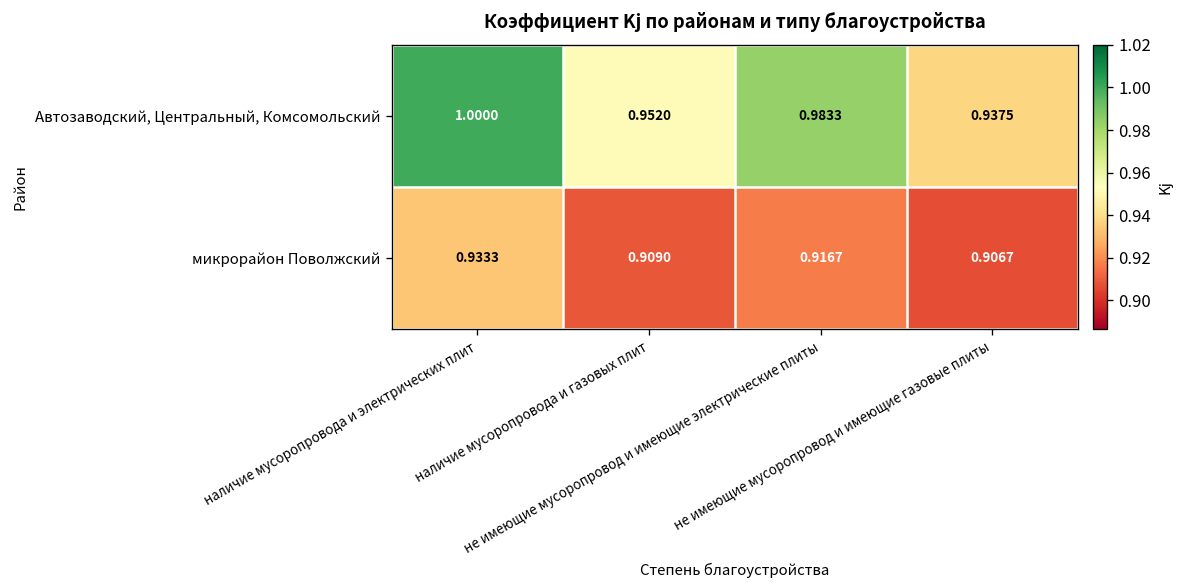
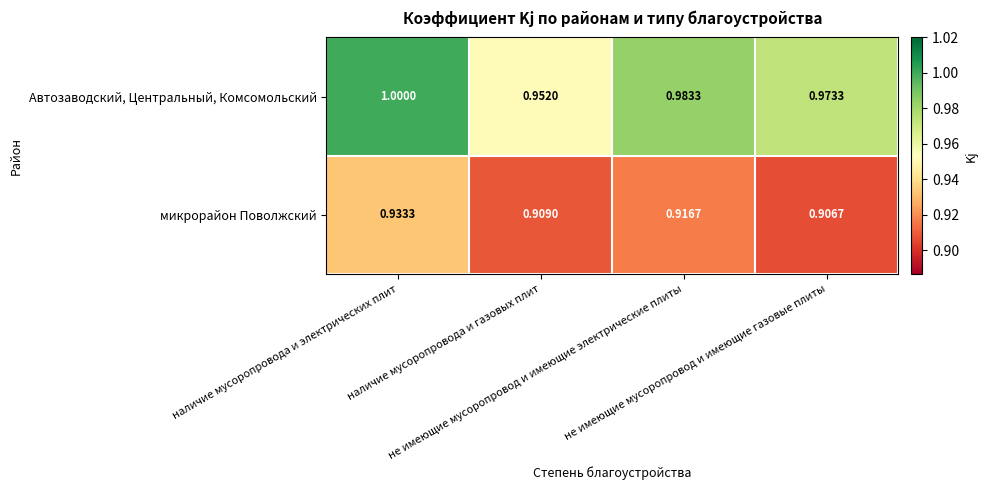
Автозаводский, Центральный, Комсомольский, не имеющие мусоропровод и имеющие газовые плиты: 0.9375 -> 0.9733
